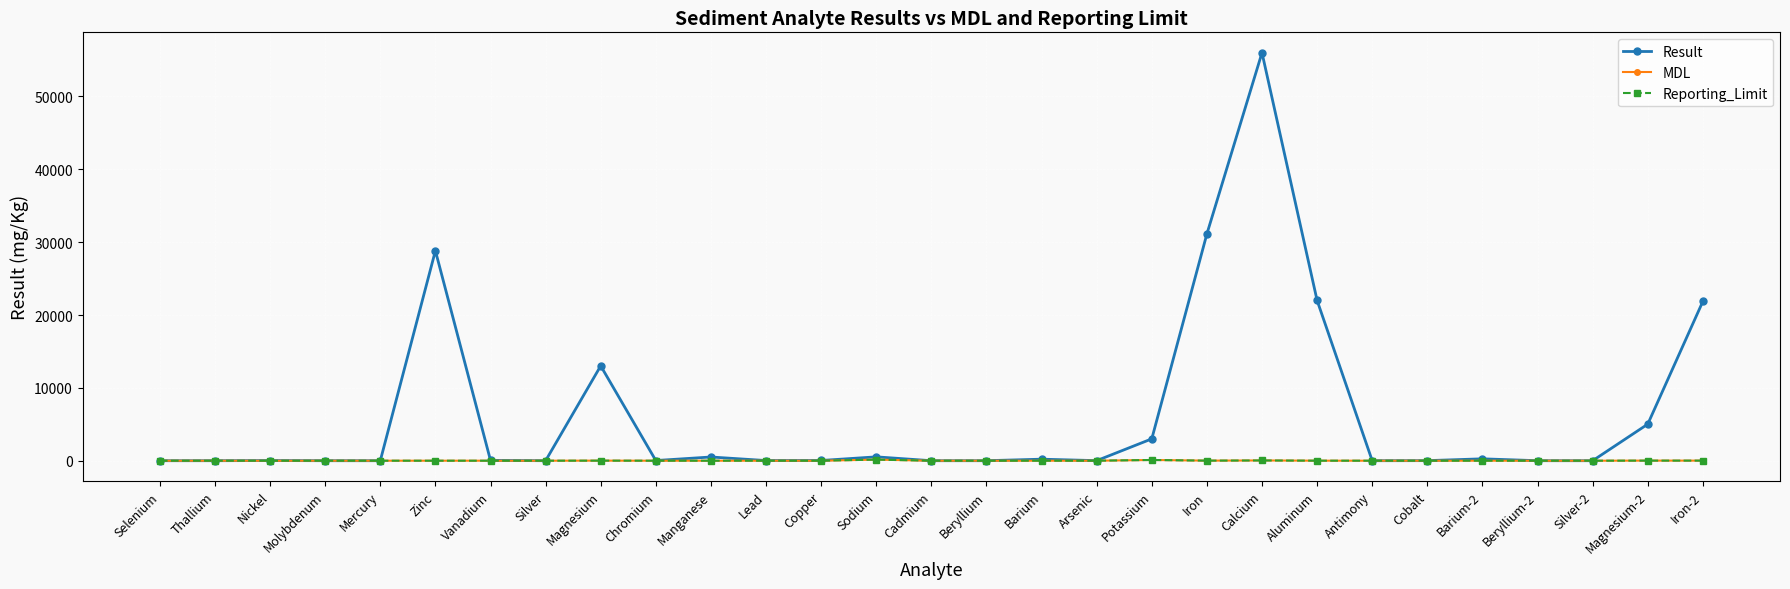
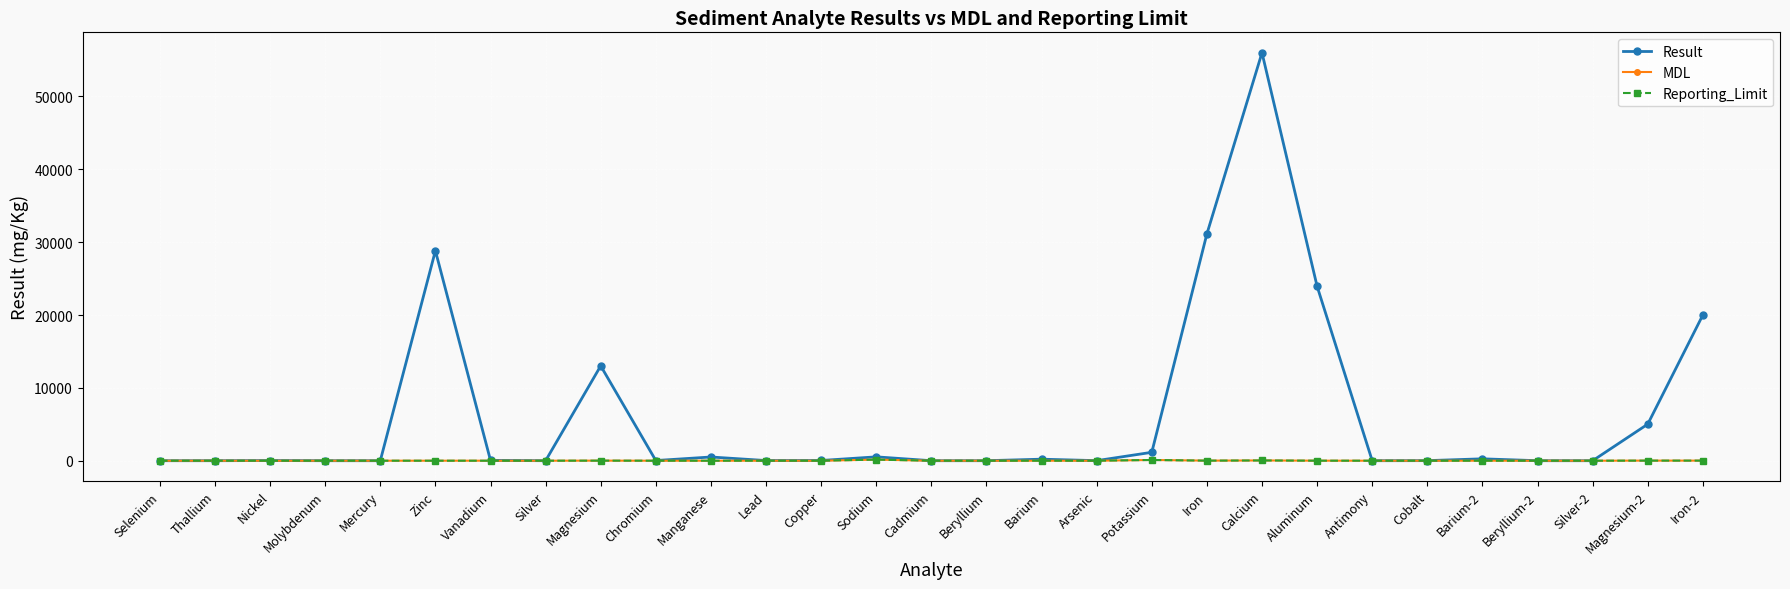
Result, Potassium: 3000 -> 1000
Result, Aluminum: 22000 -> 24000
Result, Iron-2: 22000 -> 20000
